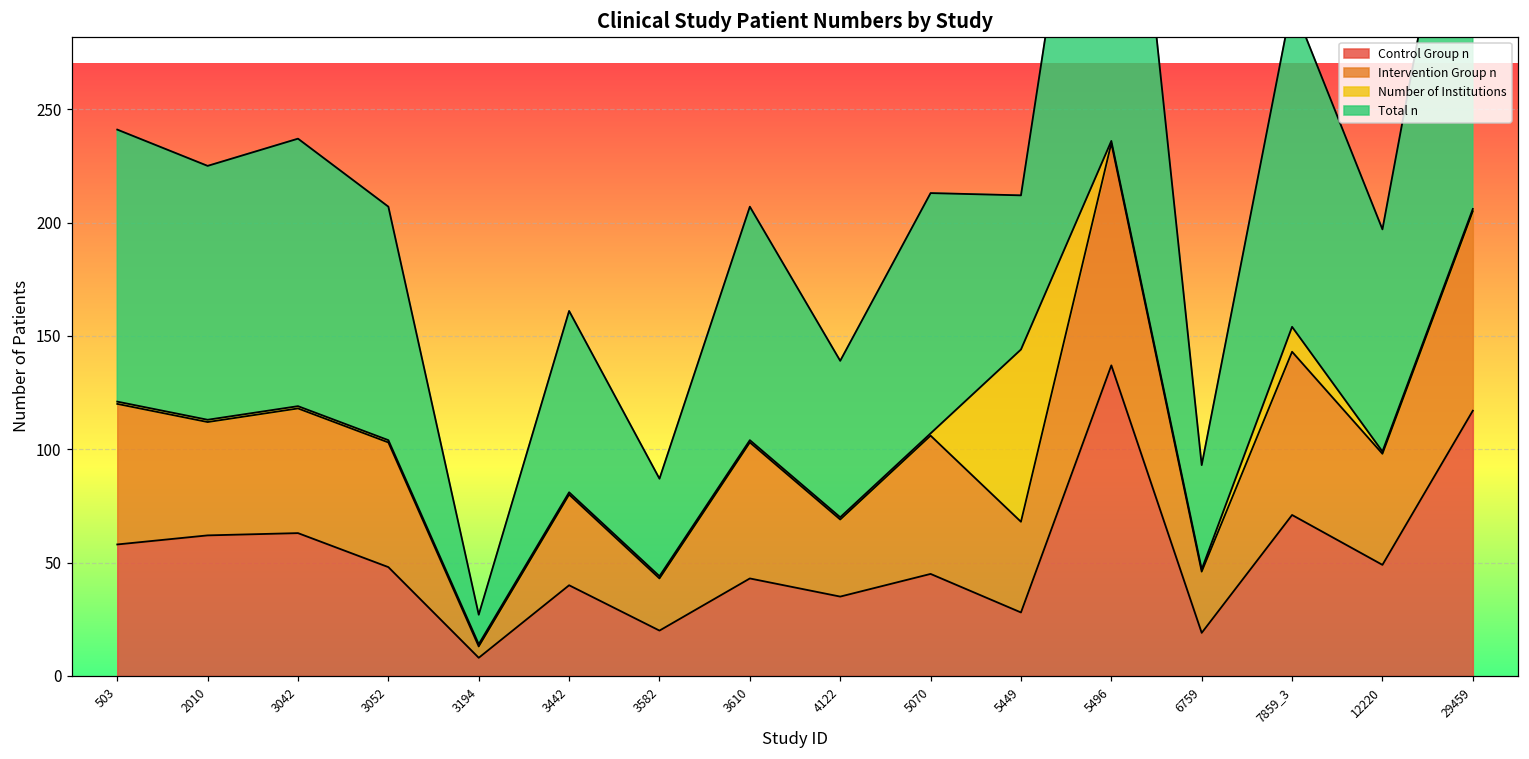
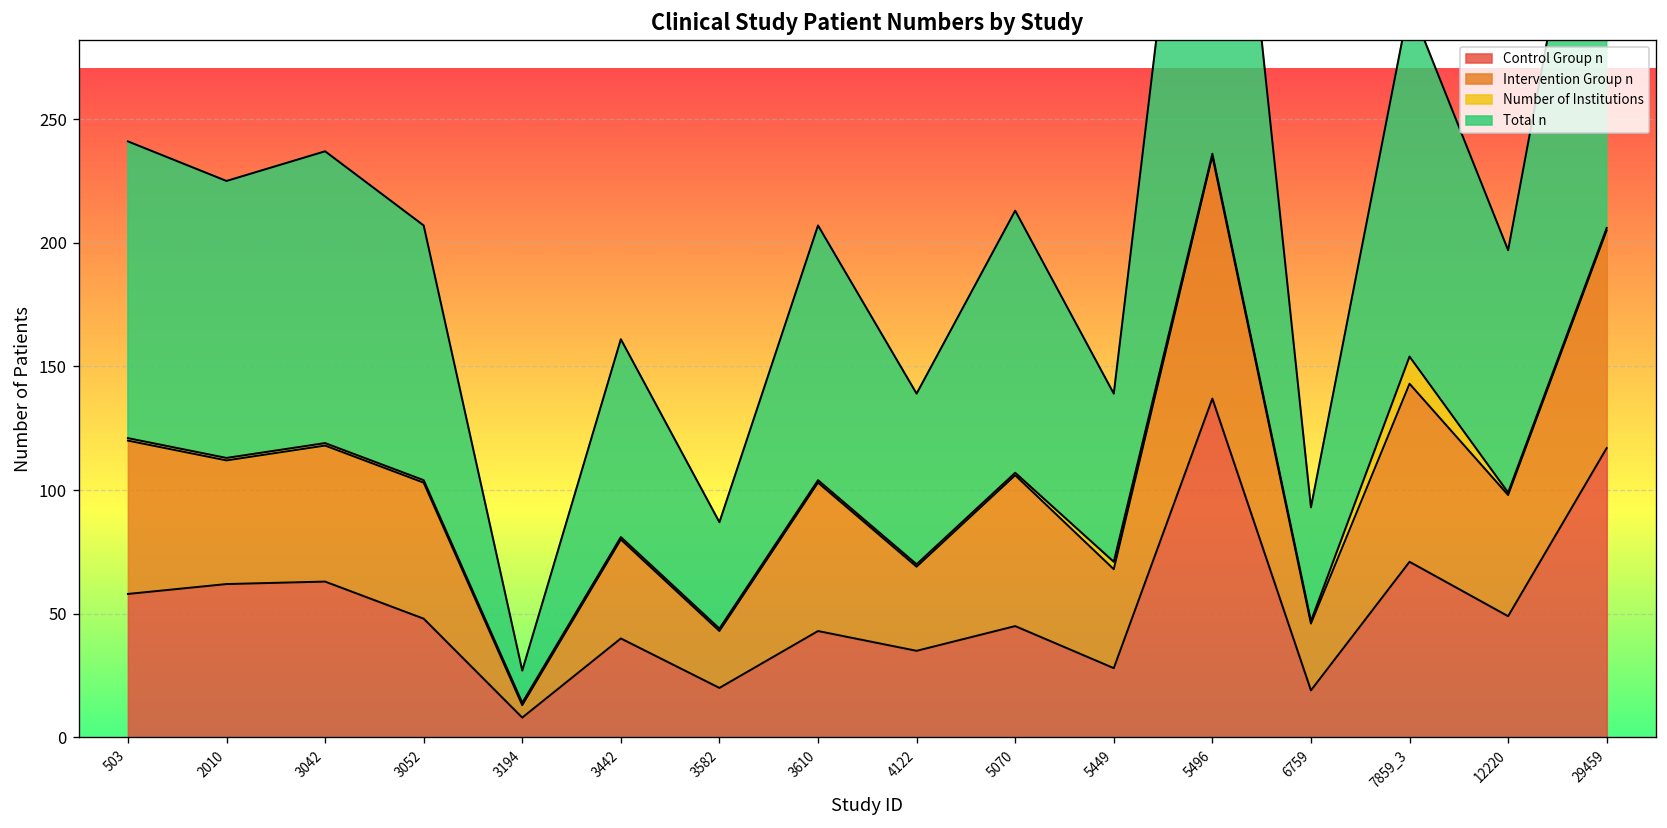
Number of Institutions, 5449: 76 -> 3
